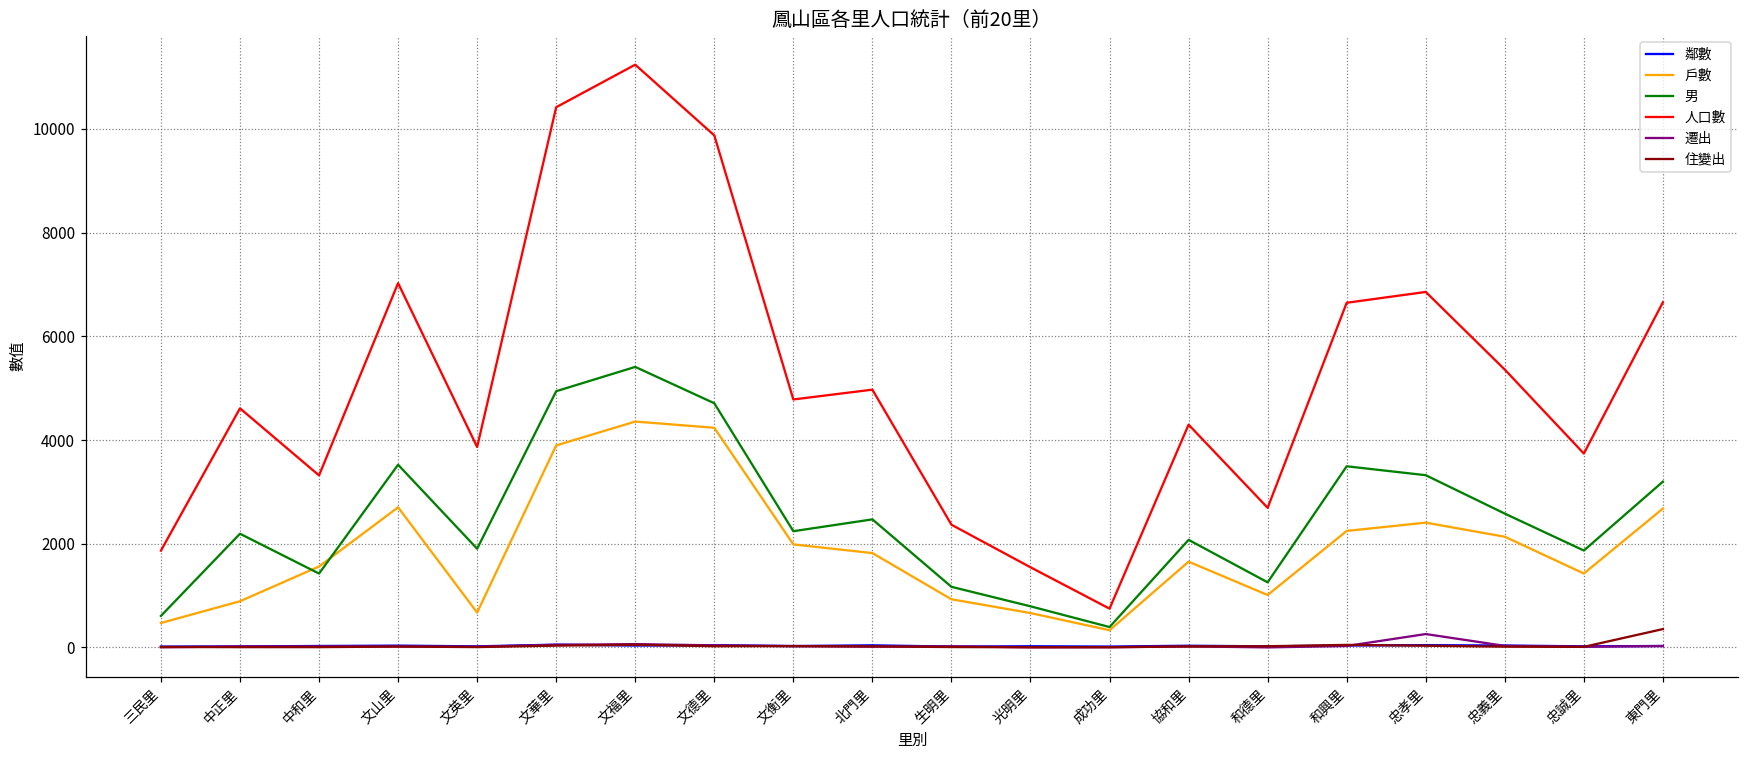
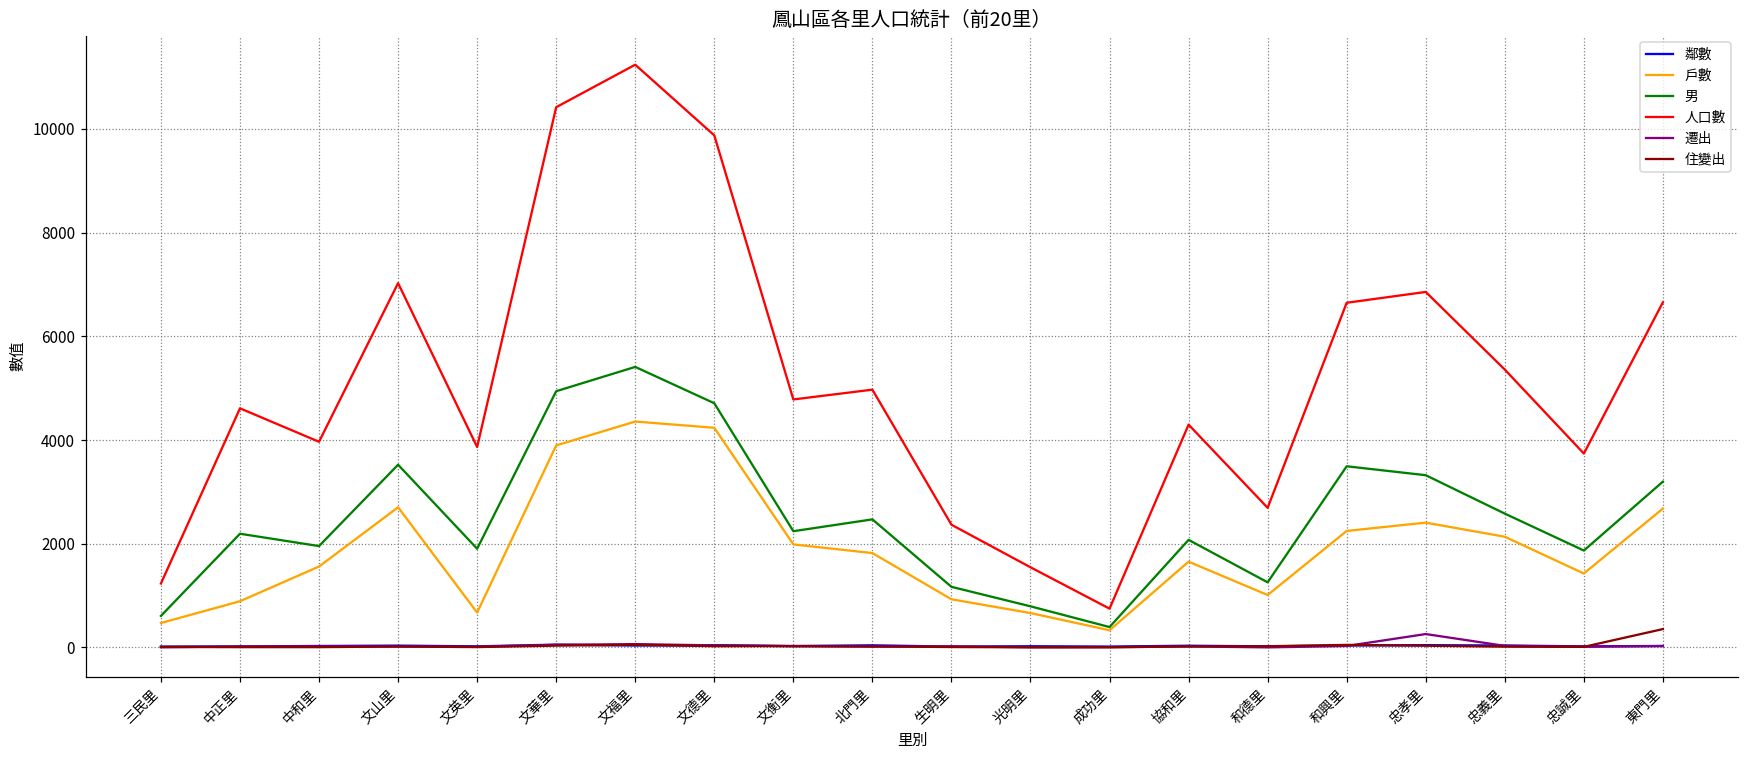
人口數, 三民里: 1900 -> 1200
男, 中和里: 1400 -> 2000
人口數, 中和里: 3300 -> 4000
